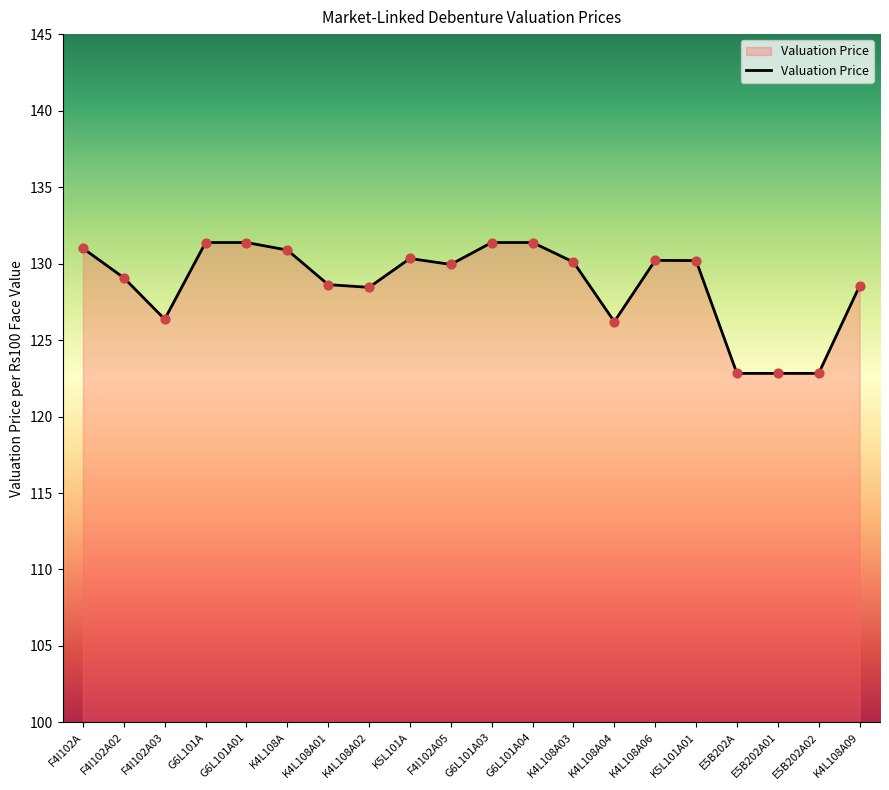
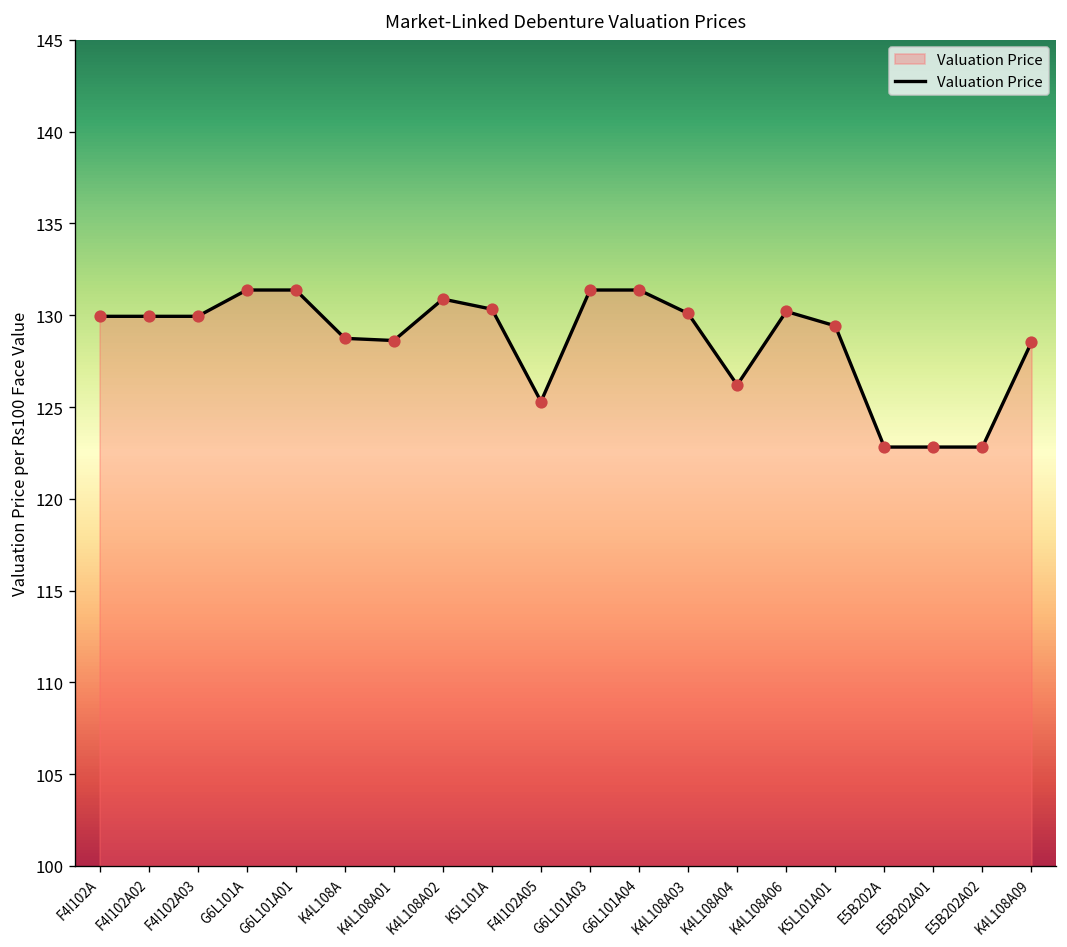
F4I102A: 131.0 -> 129.9
F4I102A02: 129.1 -> 129.9
F4I102A03: 126.4 -> 129.9
K4L108A: 130.9 -> 128.7
K4L108A02: 128.4 -> 130.9
F4I102A05: 129.9 -> 125.3
K5L101A01: 130.2 -> 129.4
